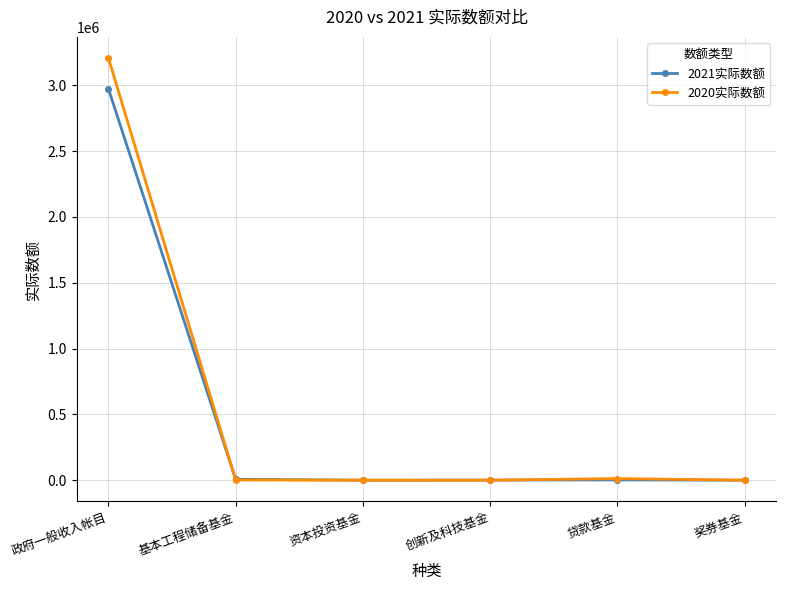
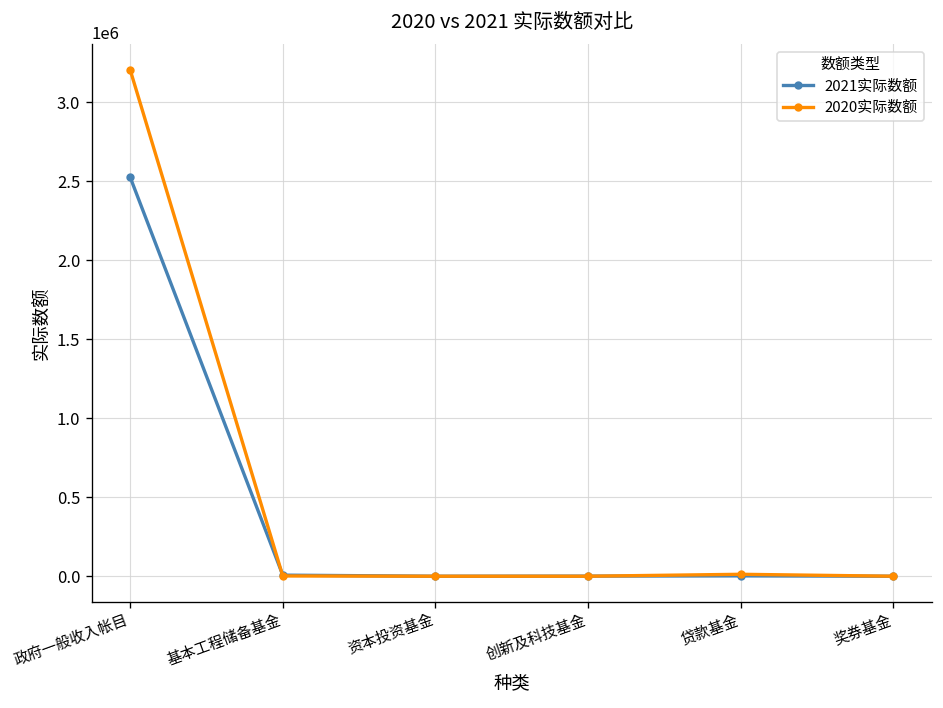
2021实际数额, 政府一般收入帐目: 2970000 -> 2530000
